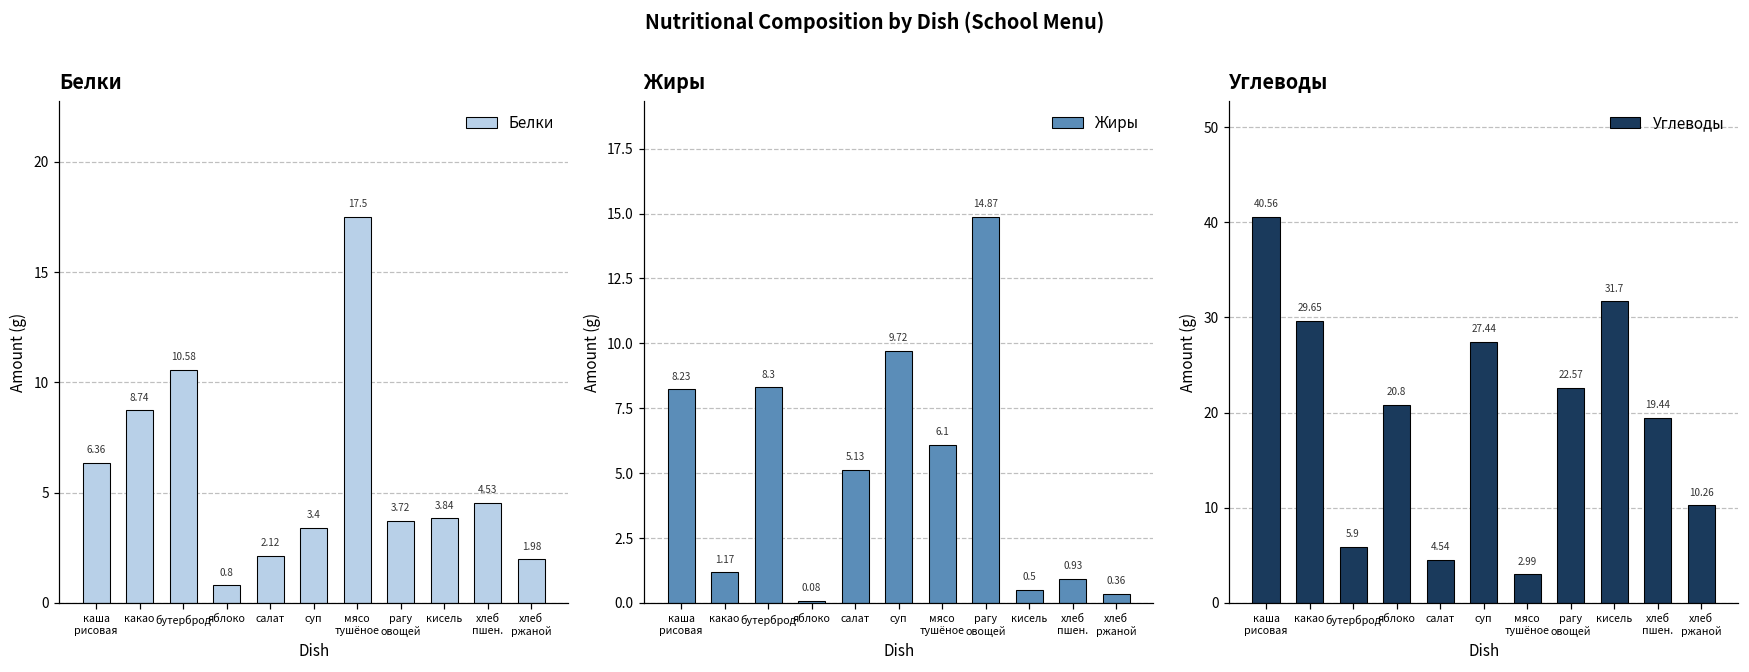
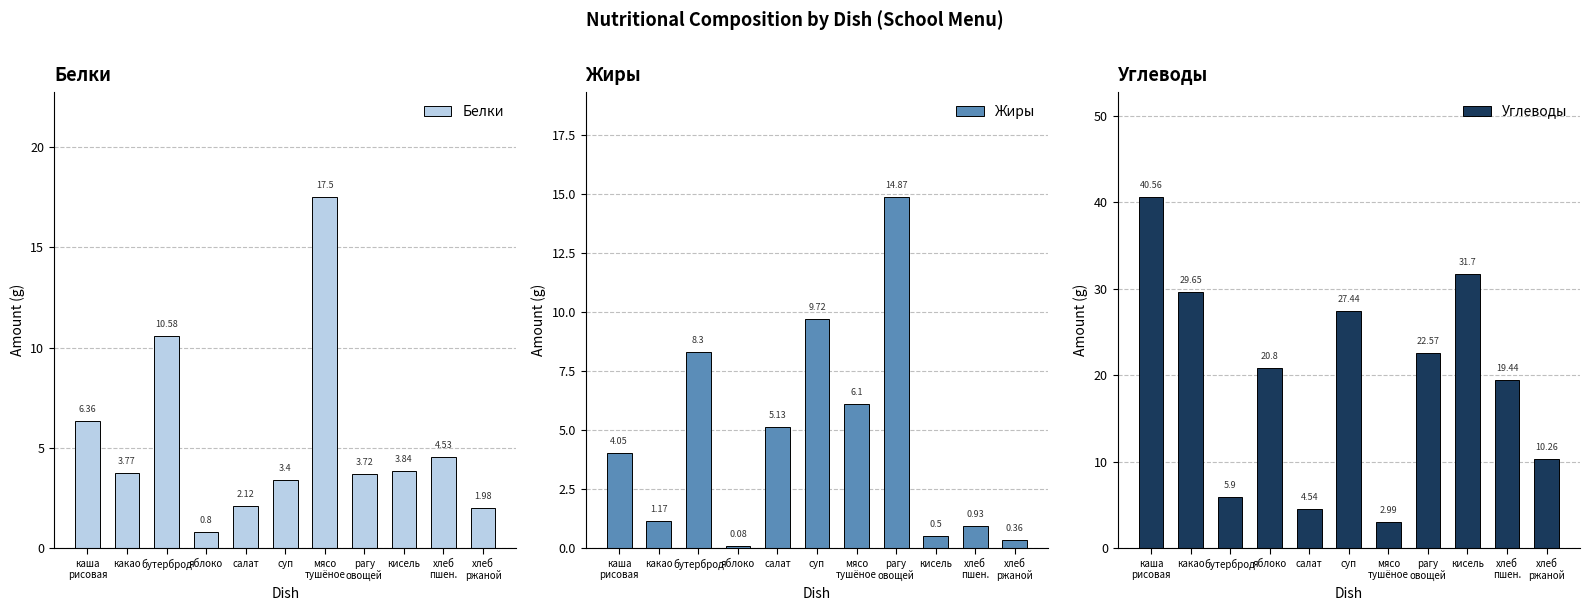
Белки, какао: 8.74 -> 3.77
Жиры, каша рисовая: 8.23 -> 4.05
